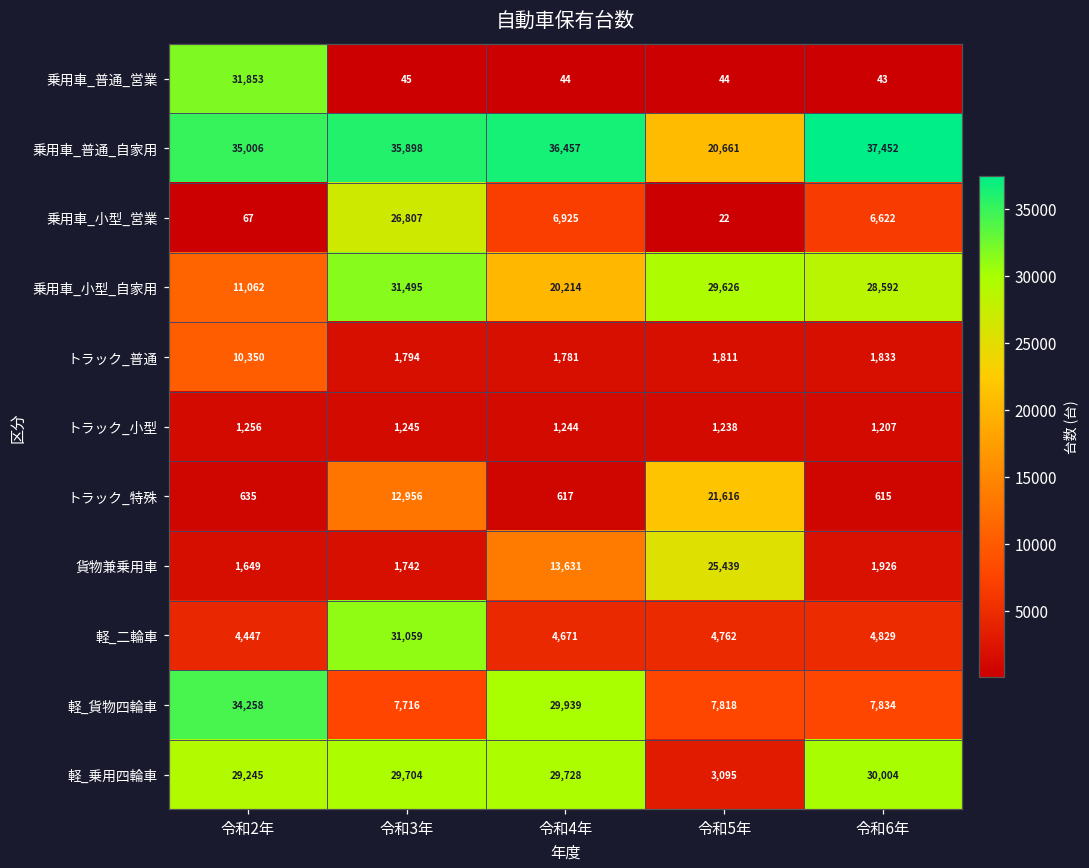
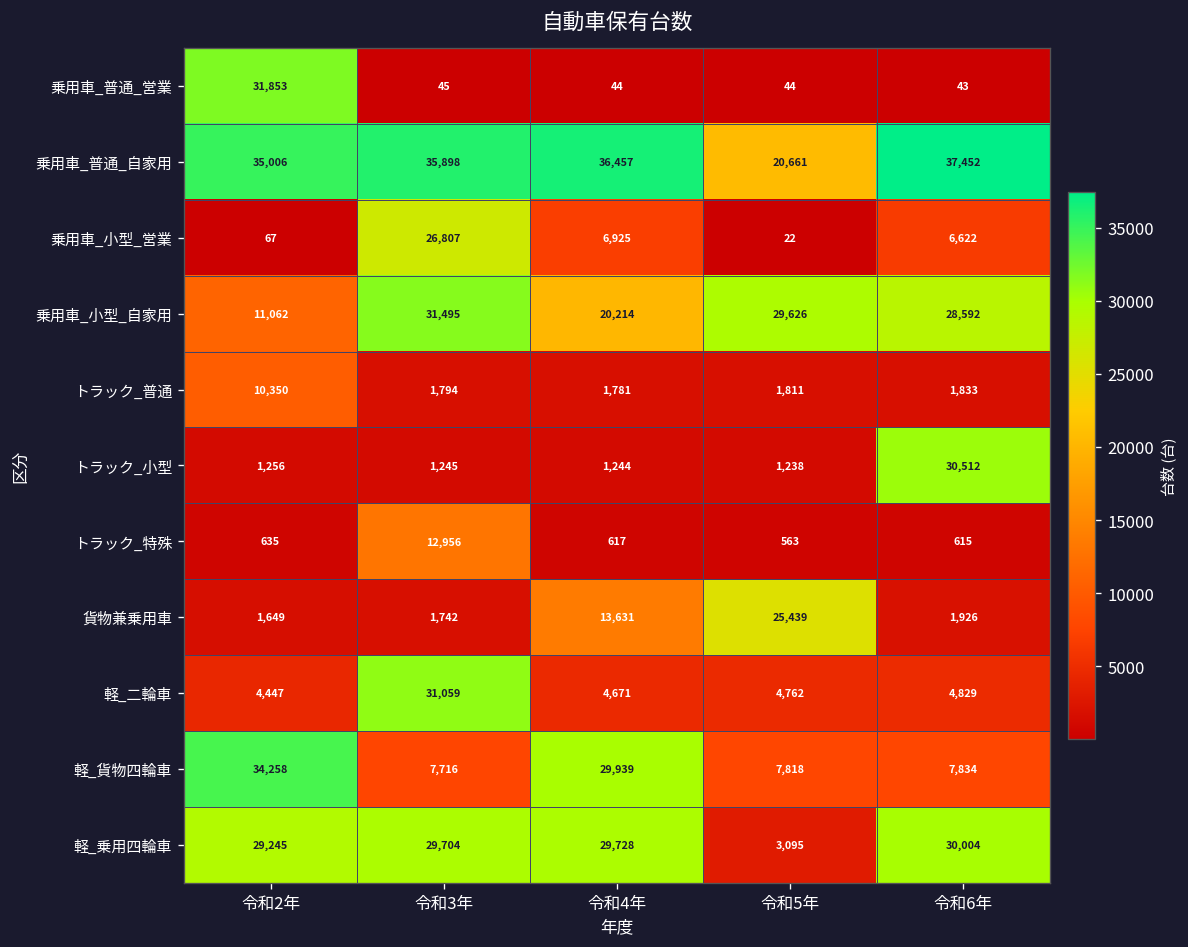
トラック_小型, 令和6年: 1,207 -> 30,512
トラック_特殊, 令和5年: 21,616 -> 563
